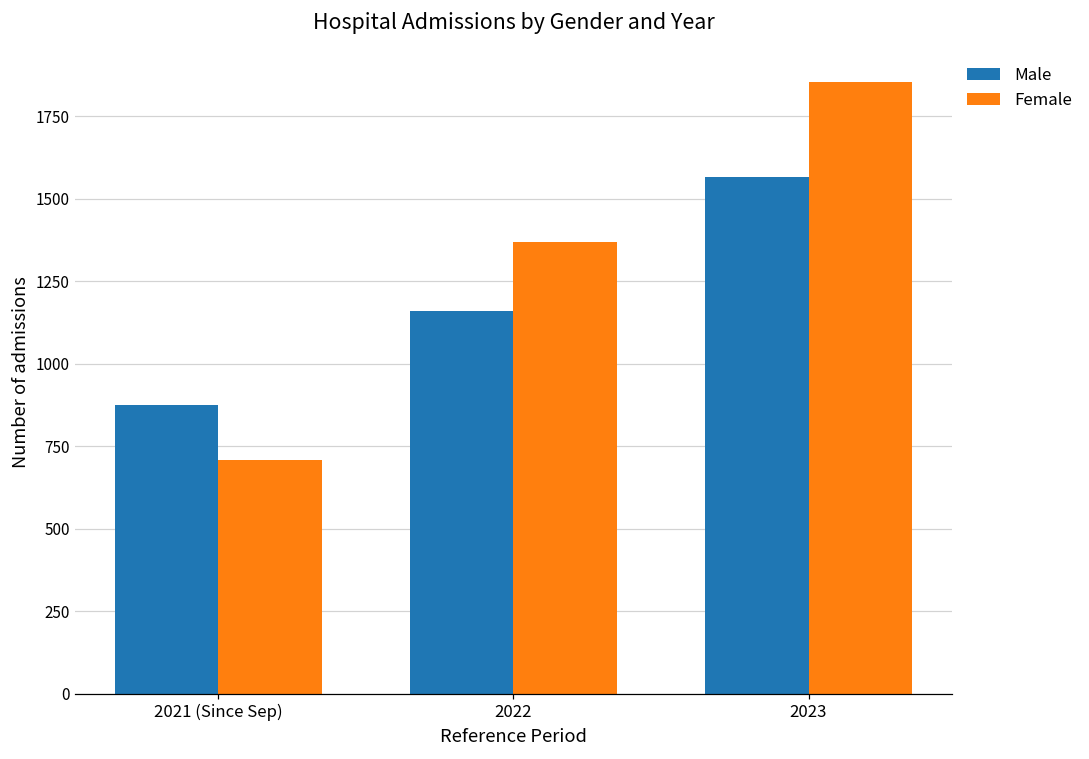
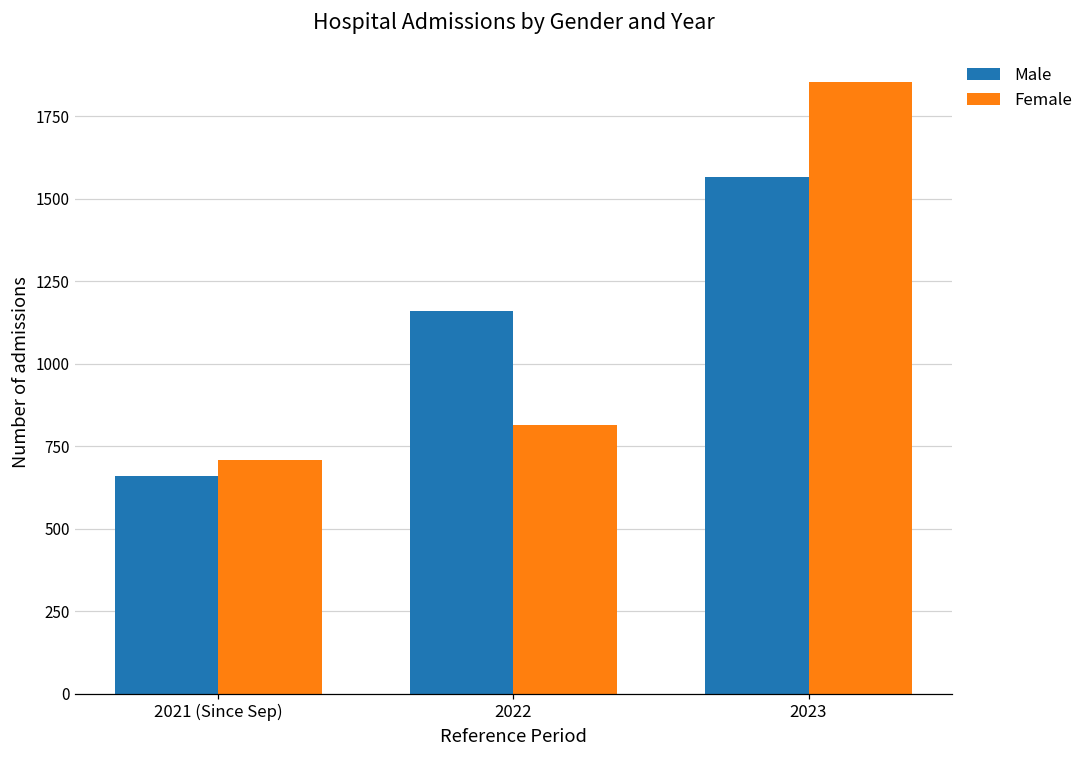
Male, 2021 (Since Sep): 880 -> 660
Female, 2022: 1370 -> 820
